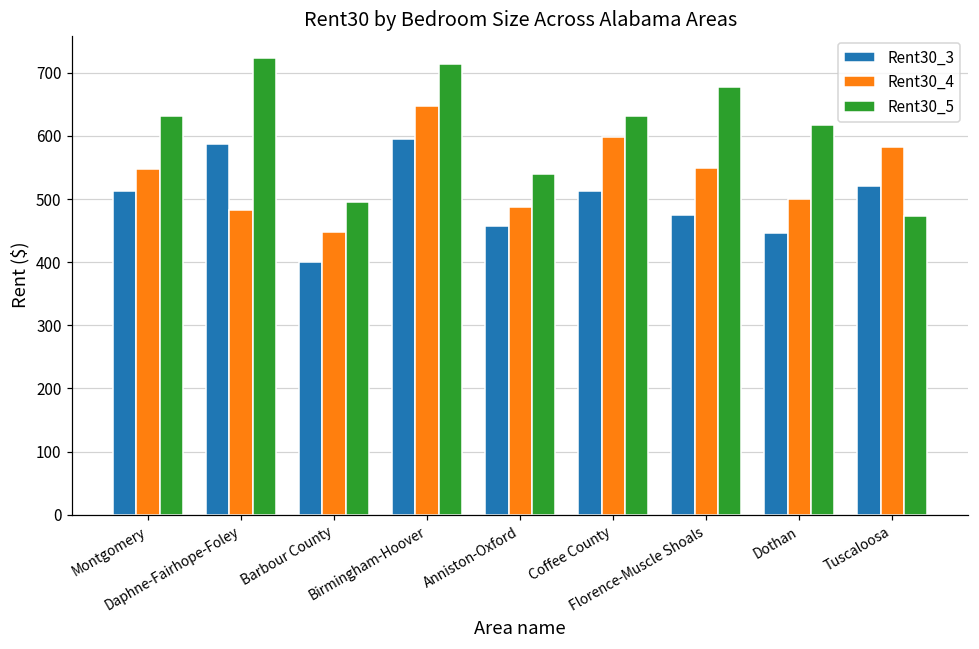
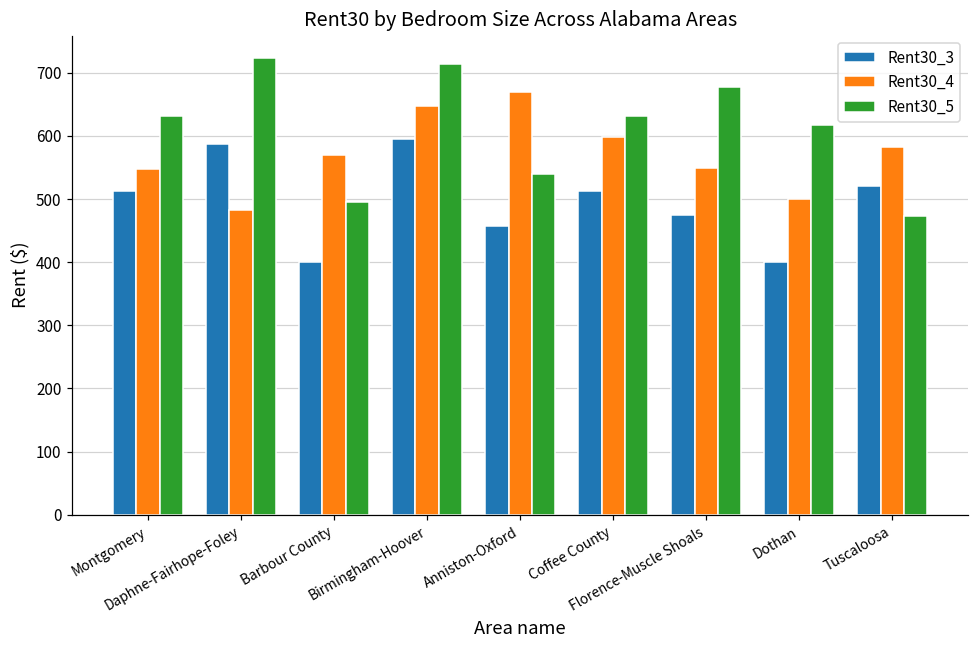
Rent30_4, Barbour County: 450 -> 570
Rent30_4, Anniston-Oxford: 490 -> 670
Rent30_3, Dothan: 450 -> 400
